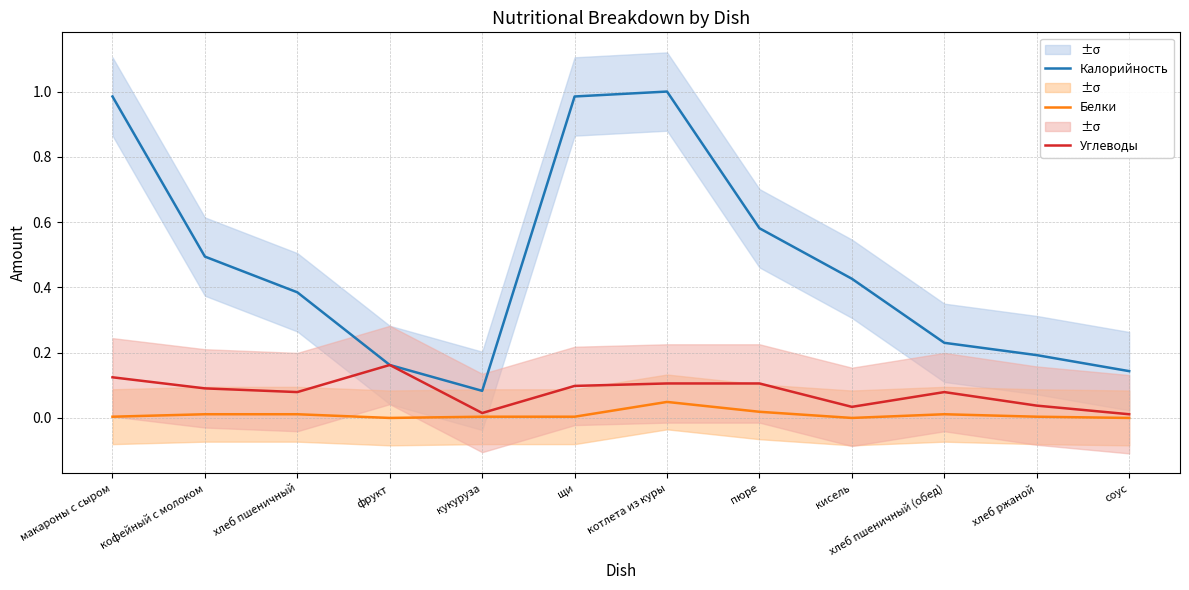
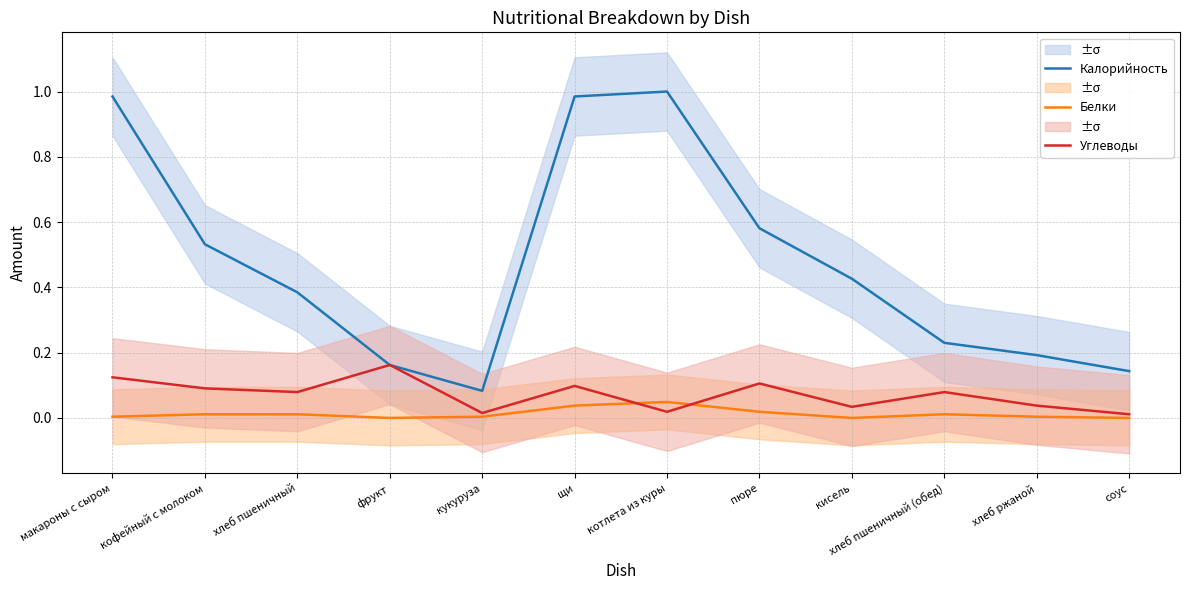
Калорийность, кофейный с молоком: 0.49 -> 0.53
Белки, щи: 0.00 -> 0.04
Углеводы, котлета из куры: 0.11 -> 0.02
